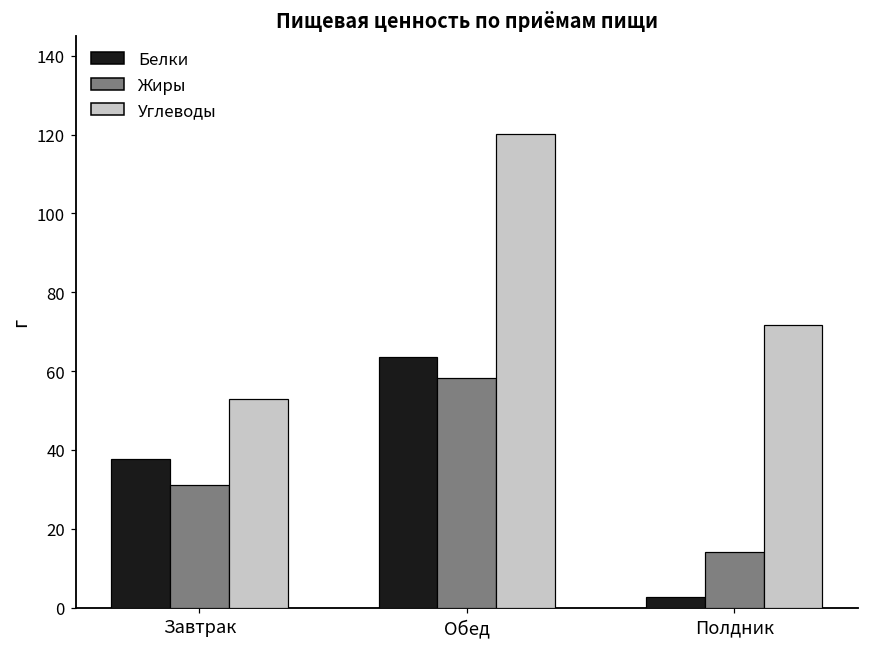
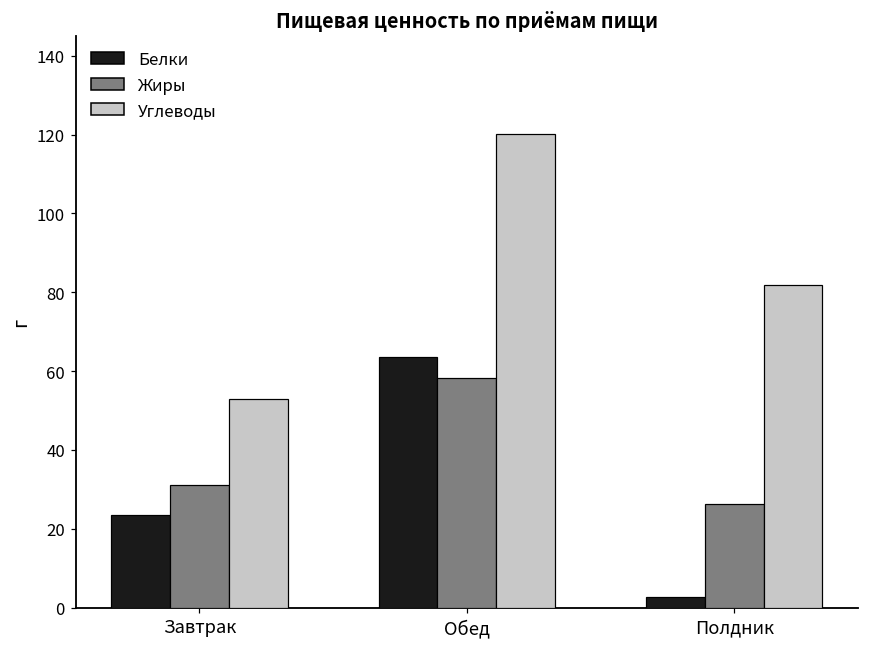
Белки, Завтрак: 38 -> 24
Жиры, Полдник: 14 -> 26
Углеводы, Полдник: 72 -> 82
